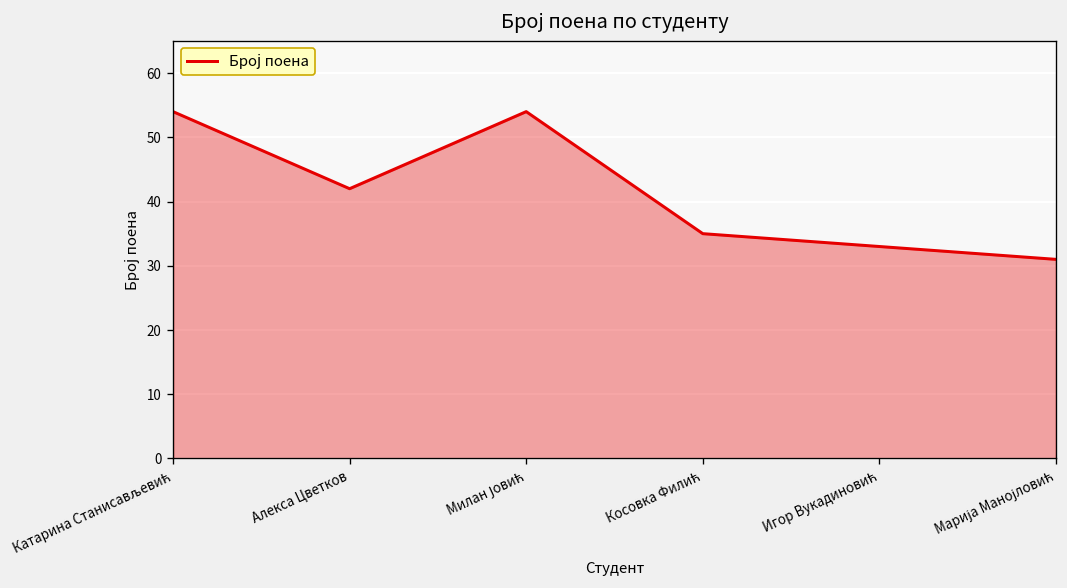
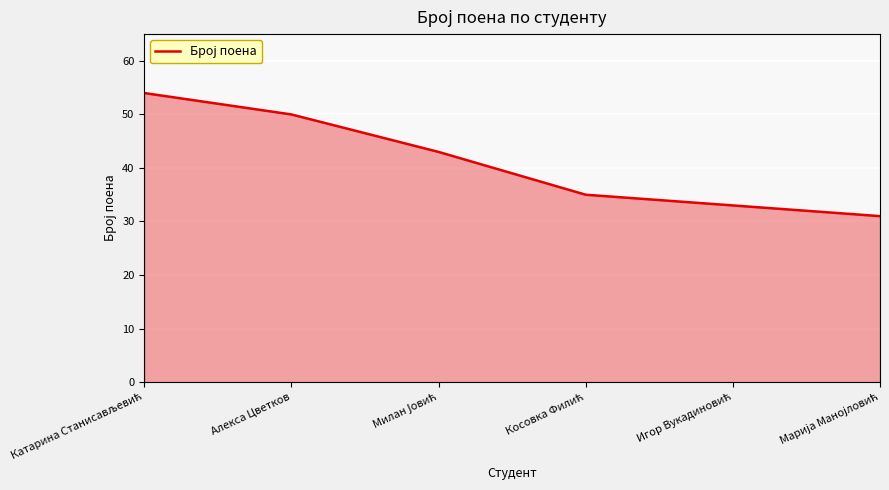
Алекса Цветков: 42 -> 50
Милан Јовић: 54 -> 43
